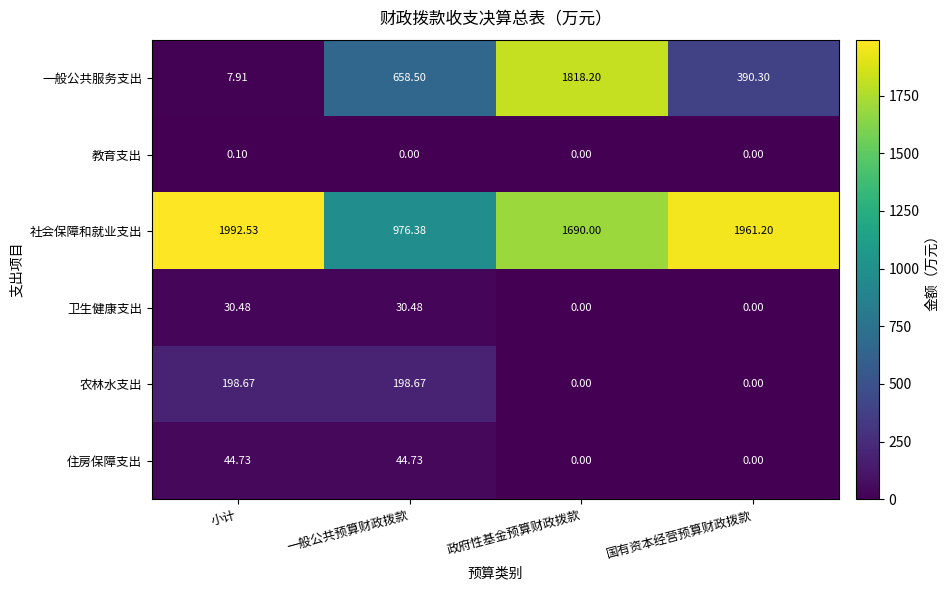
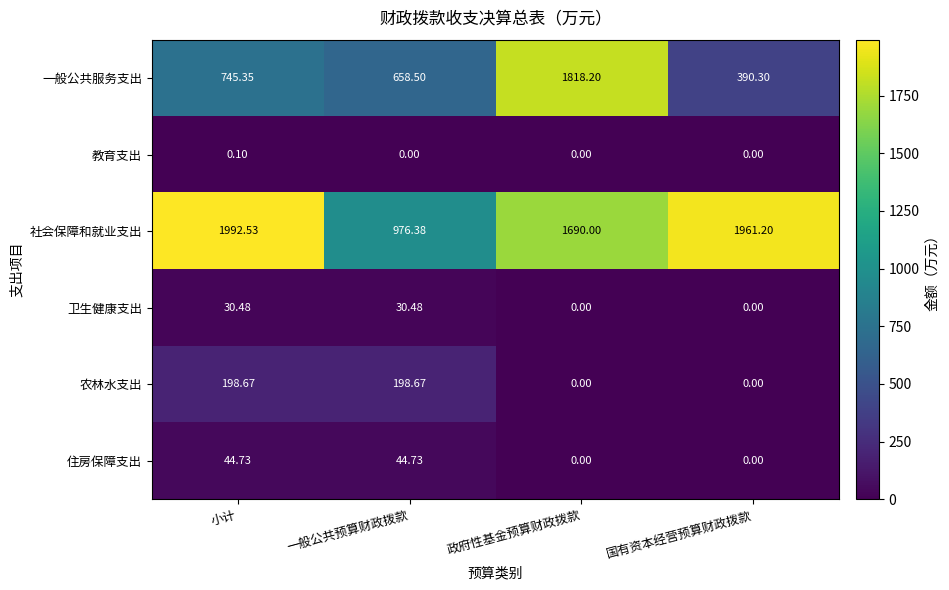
一般公共服务支出, 小计: 7.91 -> 745.35
